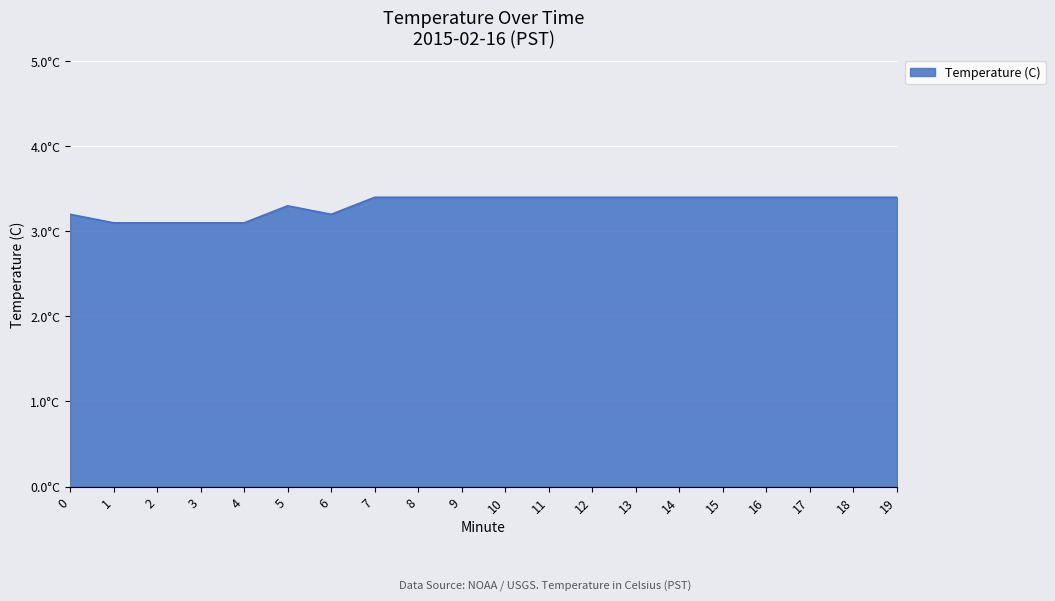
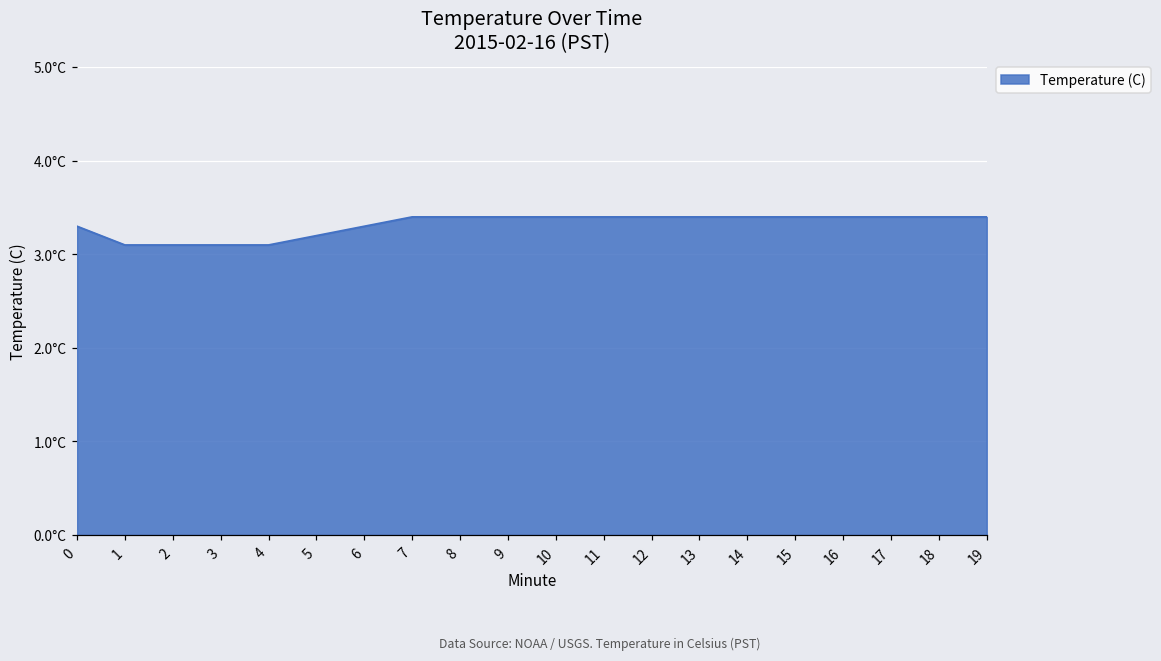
0: 3.2°C -> 3.3°C
5: 3.3°C -> 3.2°C
6: 3.2°C -> 3.3°C
